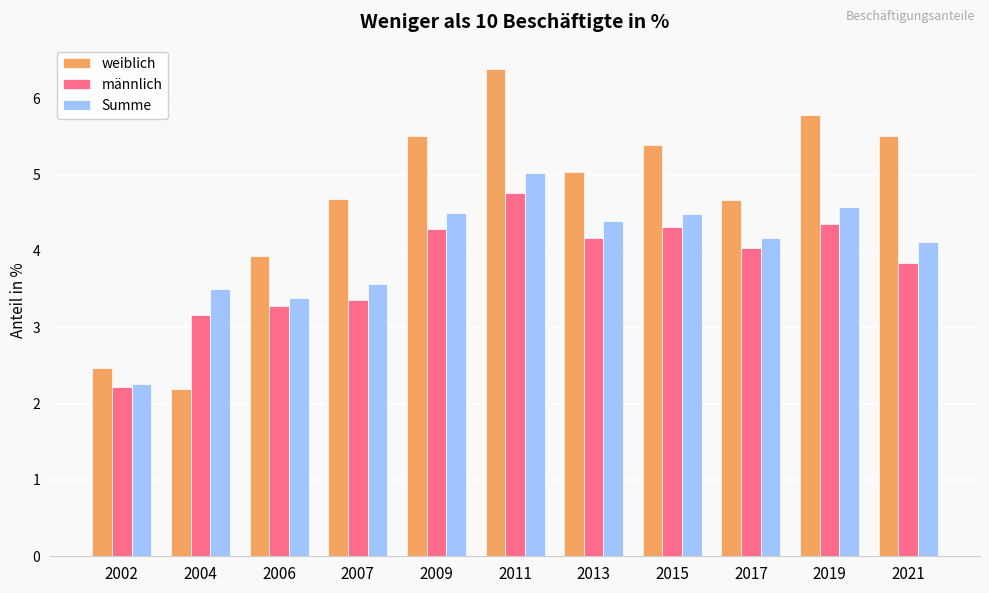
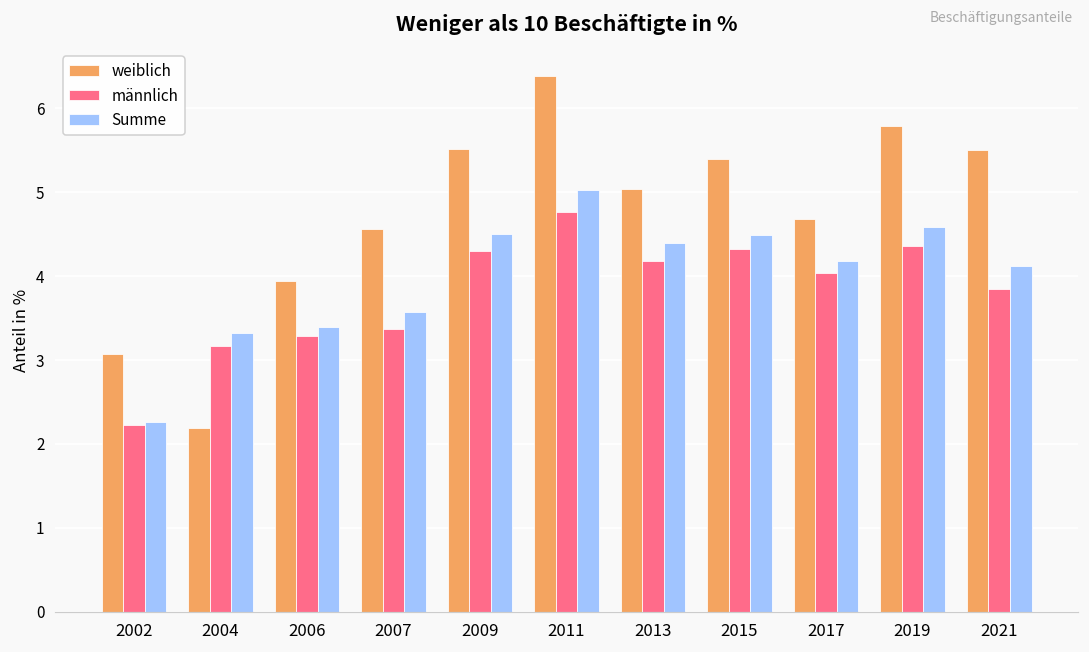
weiblich, 2002: 2.5 -> 3.1
Summe, 2004: 3.5 -> 3.3
weiblich, 2007: 4.7 -> 4.6
